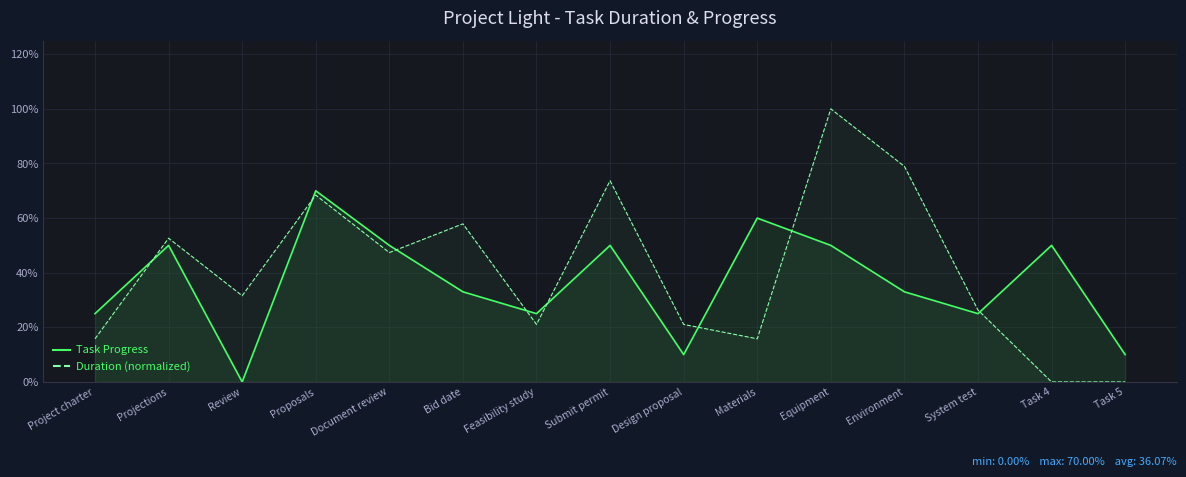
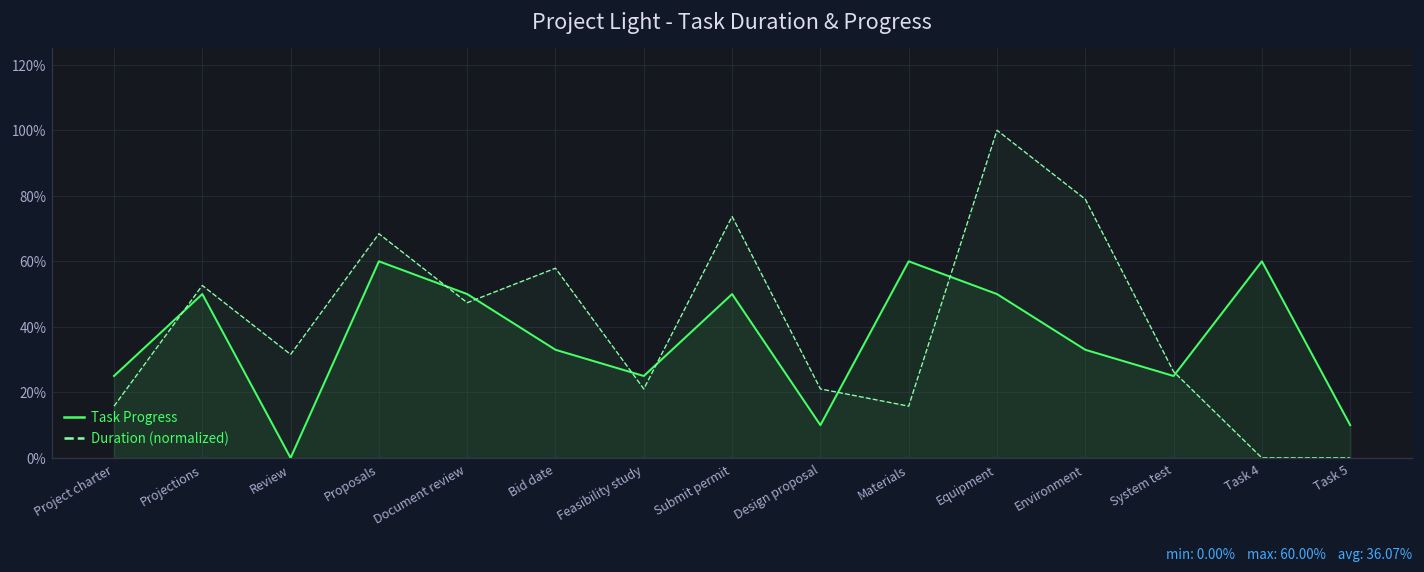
Task Progress, Proposals: 70.00% -> 60.00%
Task Progress, Task 4: 50% -> 60%
